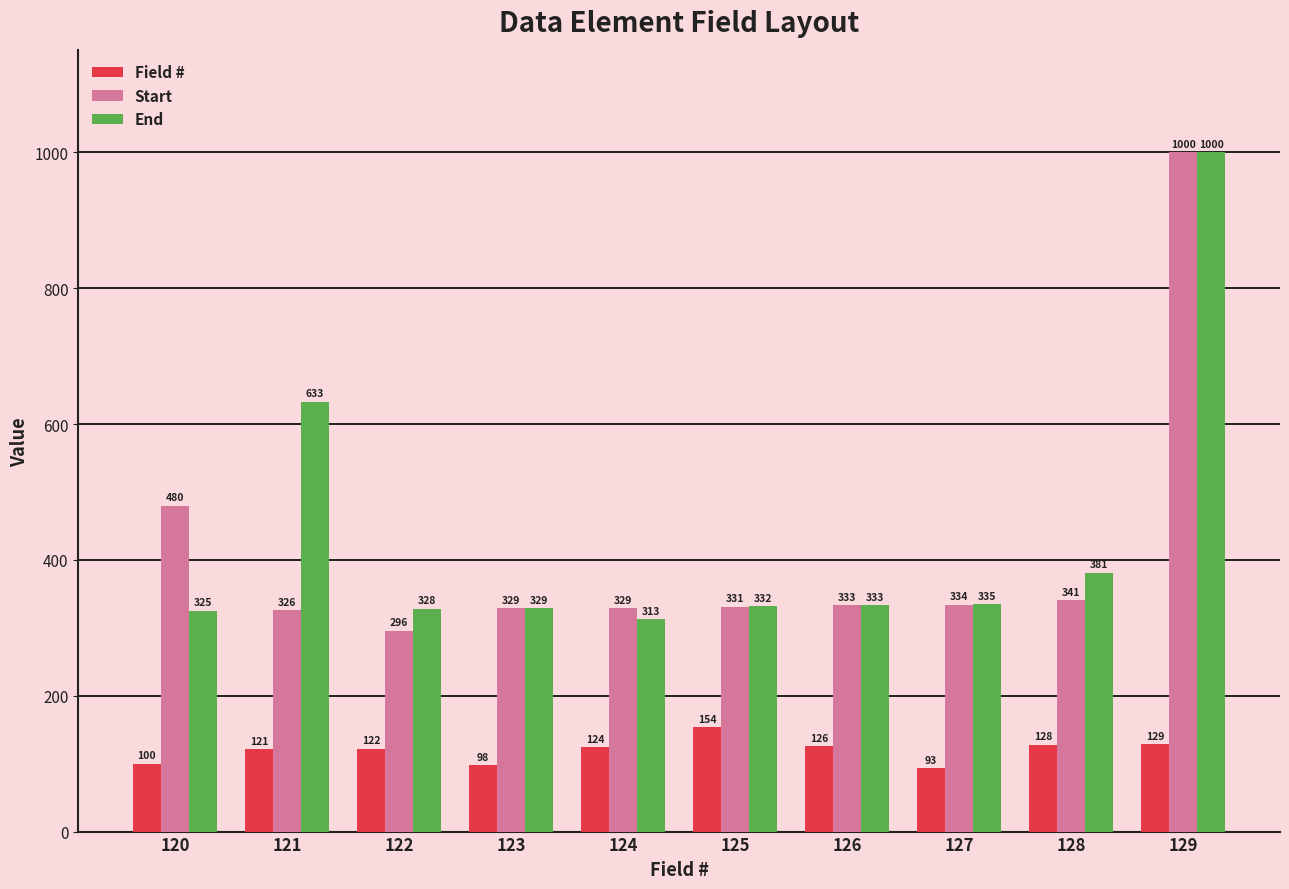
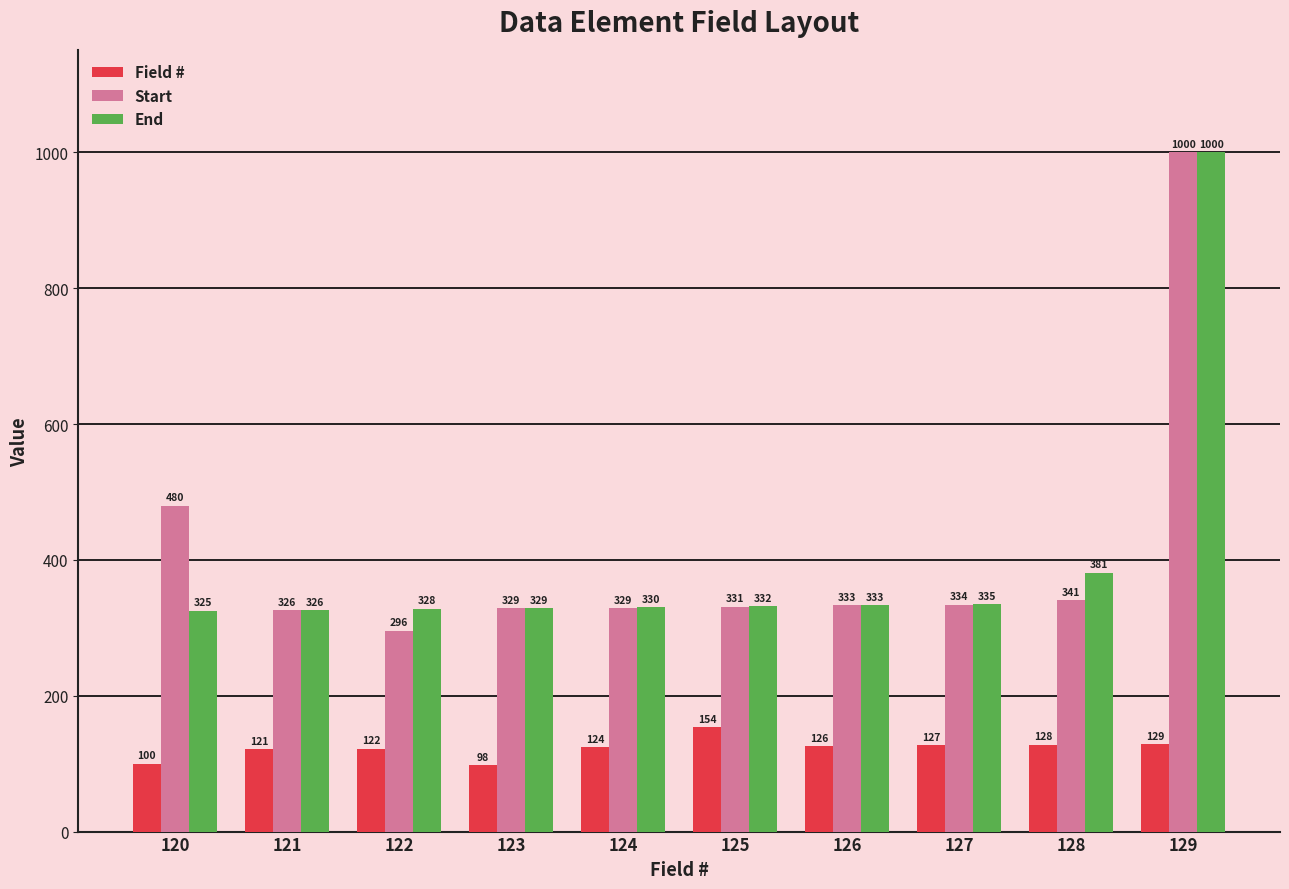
End, 121: 633 -> 326
End, 124: 313 -> 330
Field #, 127: 93 -> 127
